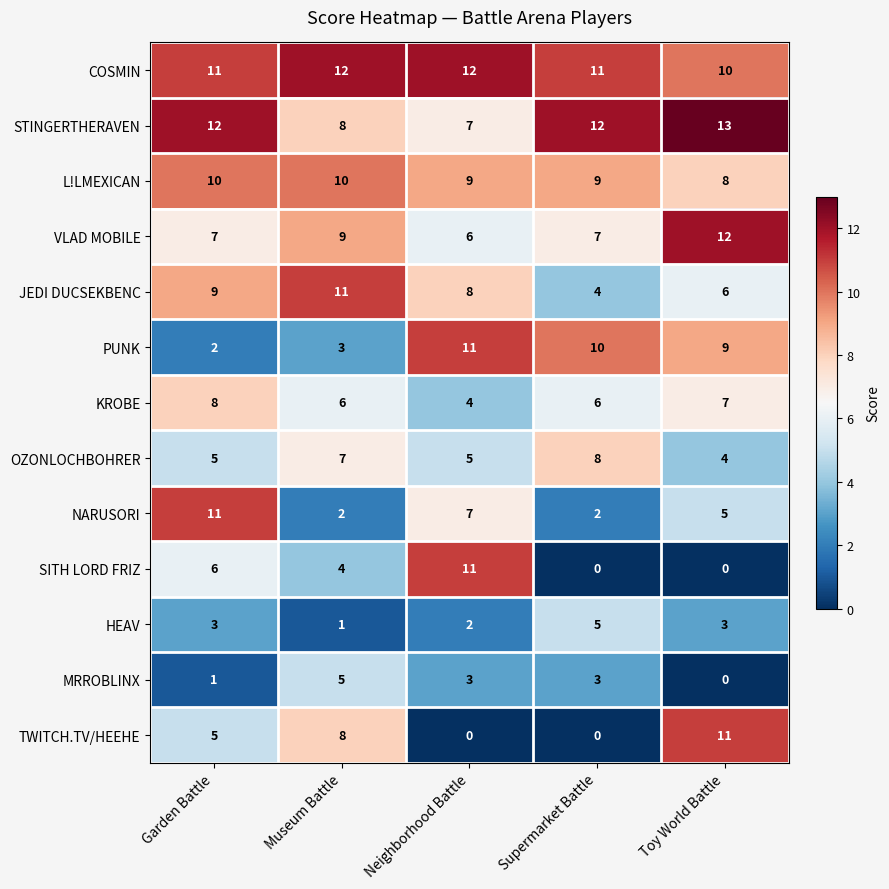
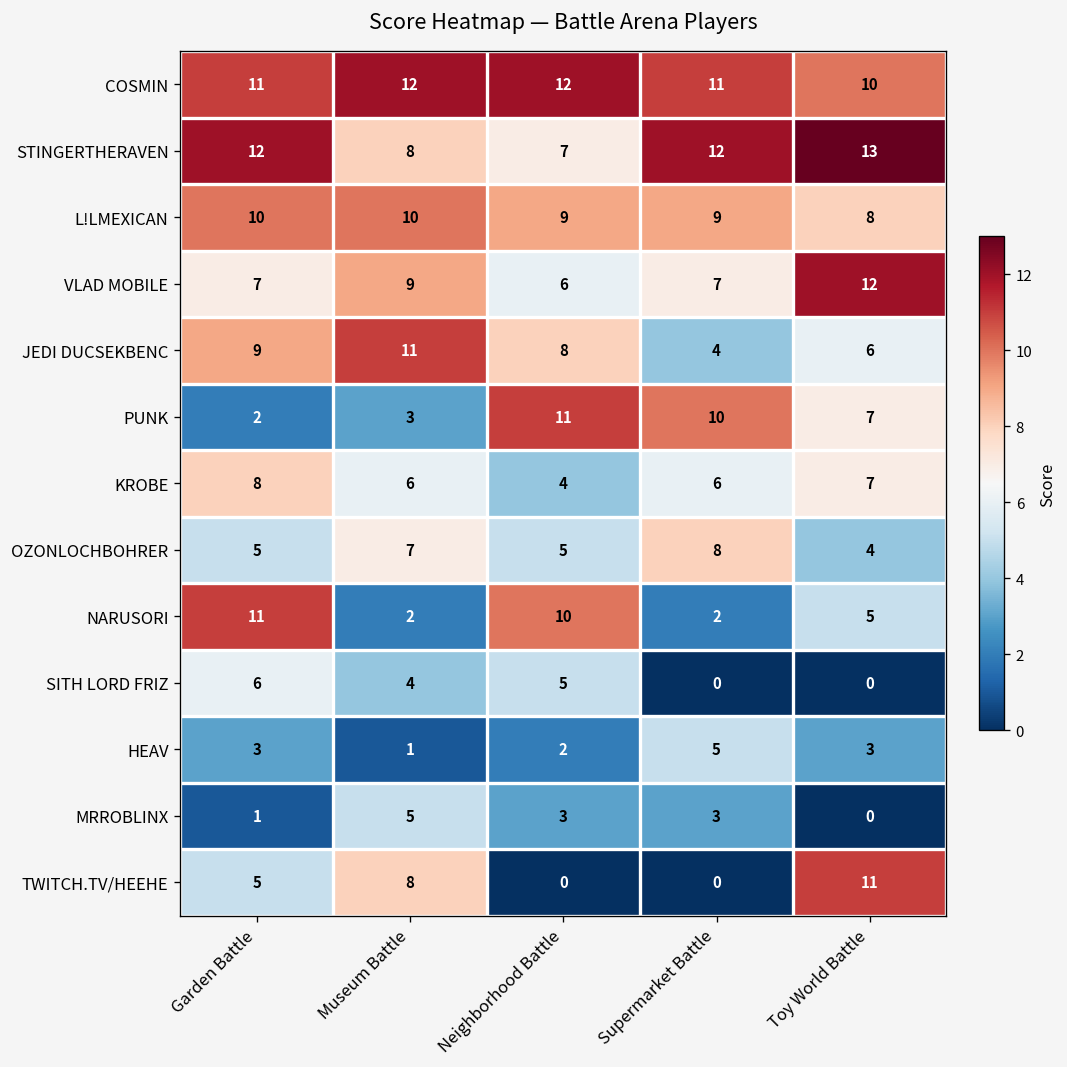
PUNK, Toy World Battle: 9 -> 7
NARUSORI, Neighborhood Battle: 7 -> 10
SITH LORD FRIZ, Neighborhood Battle: 11 -> 5
